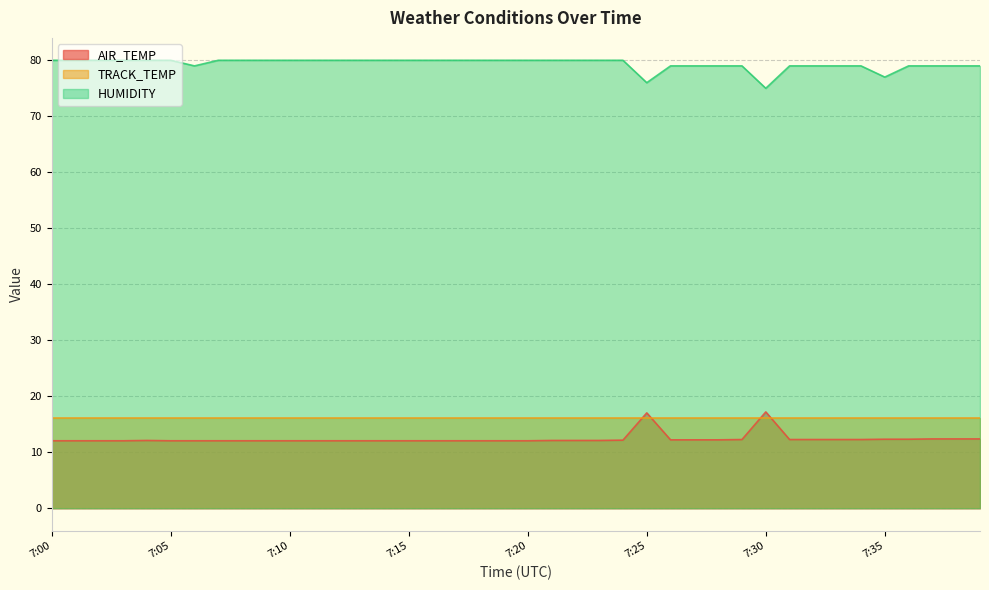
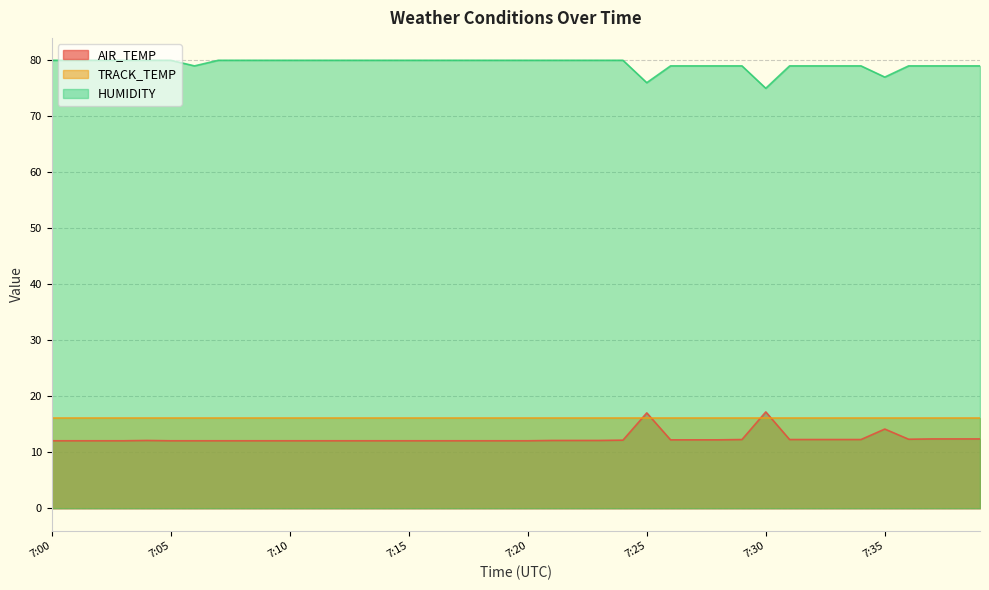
AIR_TEMP, 7:35: 12 -> 14
